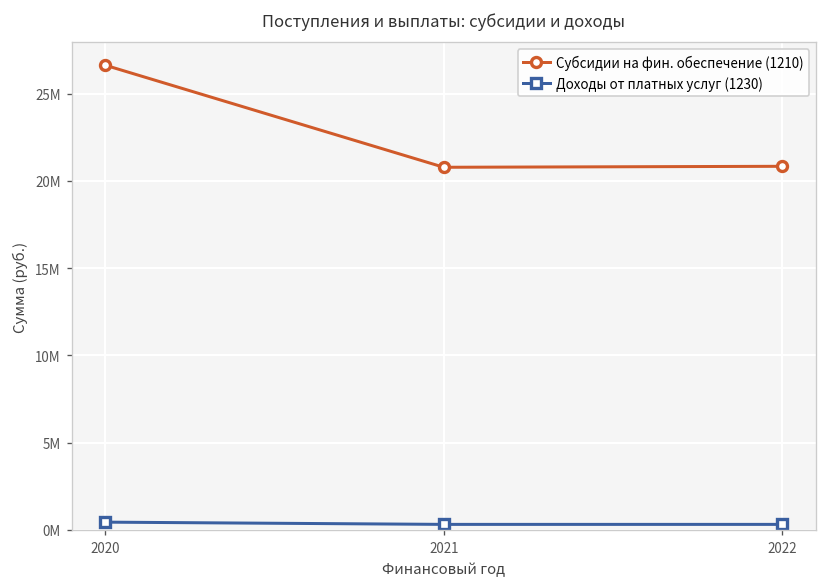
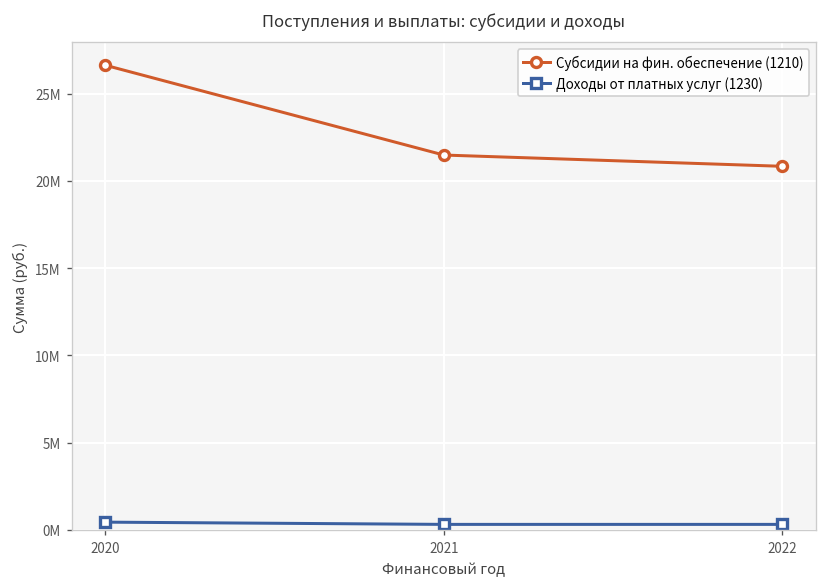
Субсидии на фин. обеспечение (1210), 2021: 20800000 -> 21500000
